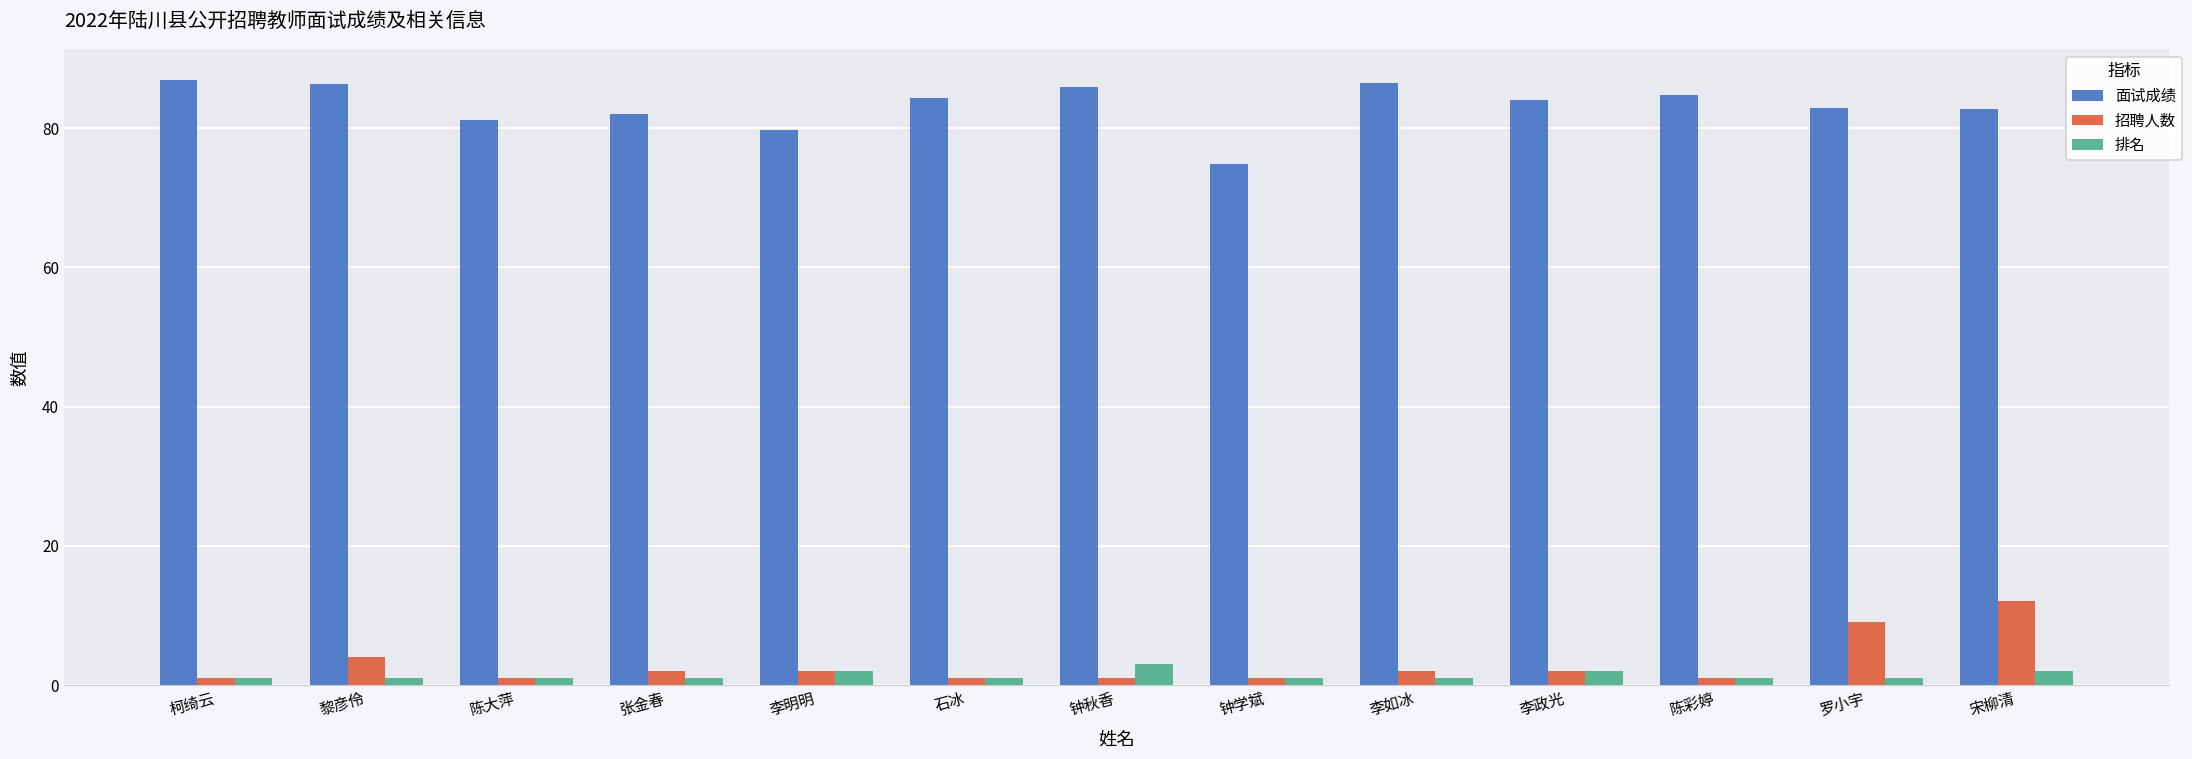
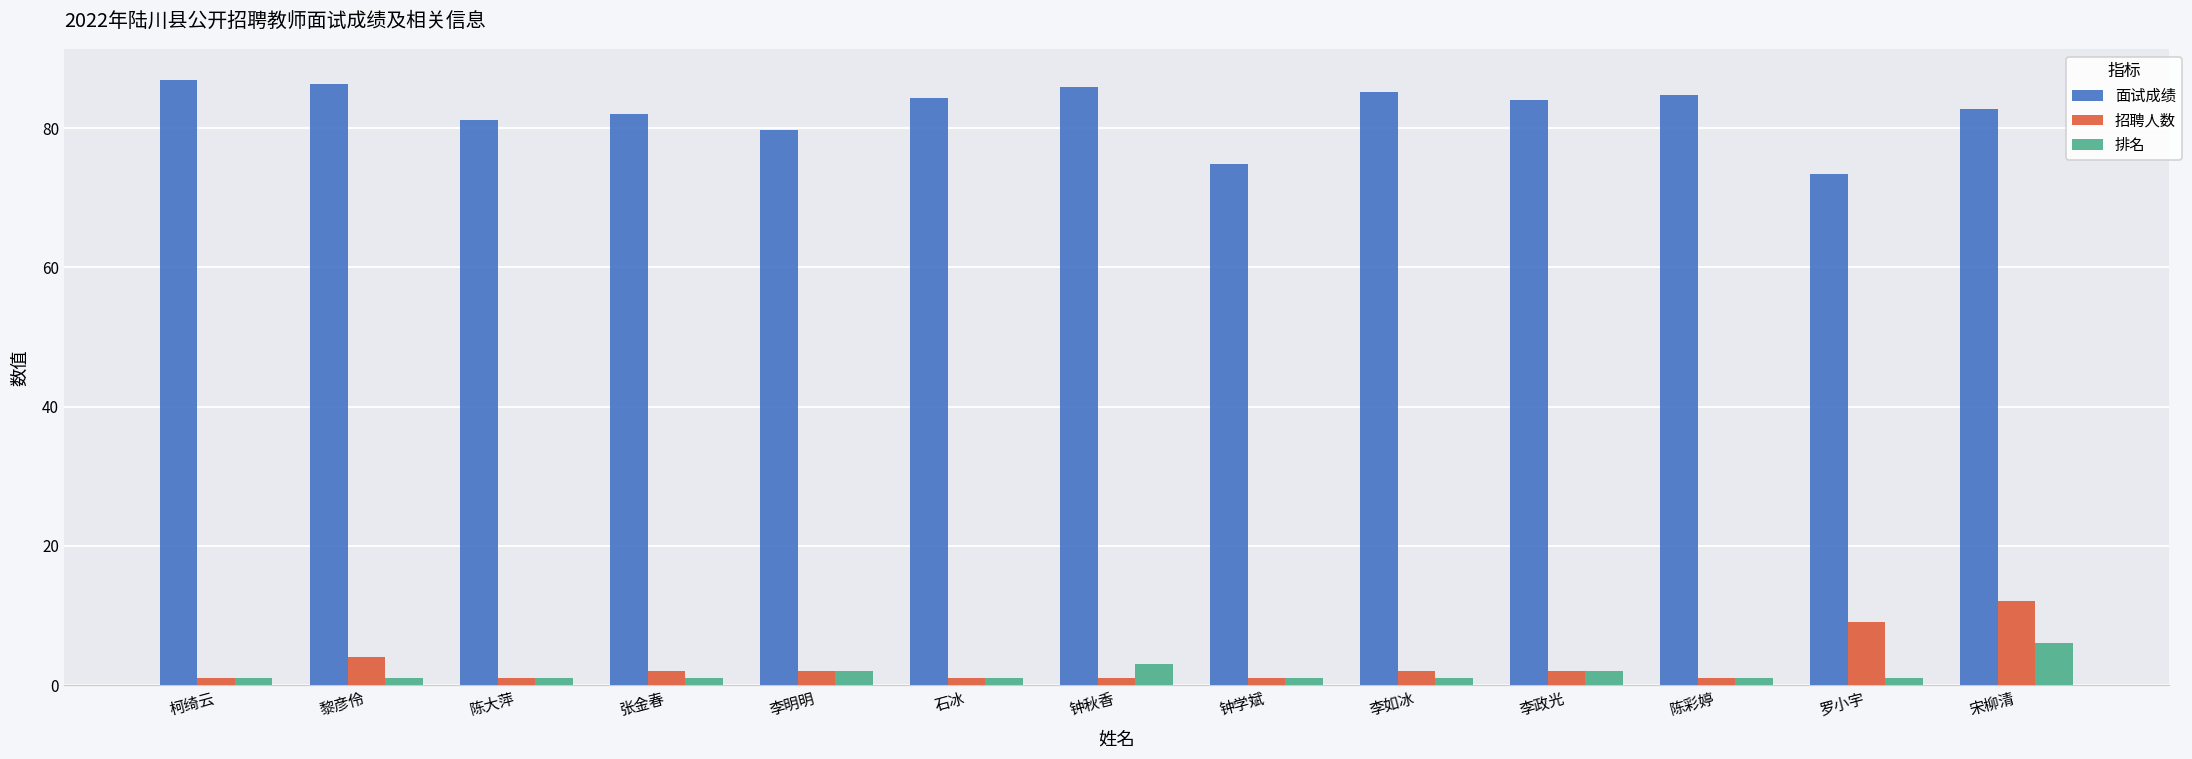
面试成绩, 李如冰: 87 -> 85
面试成绩, 罗小宇: 83 -> 73
排名, 宋柳清: 2 -> 6
